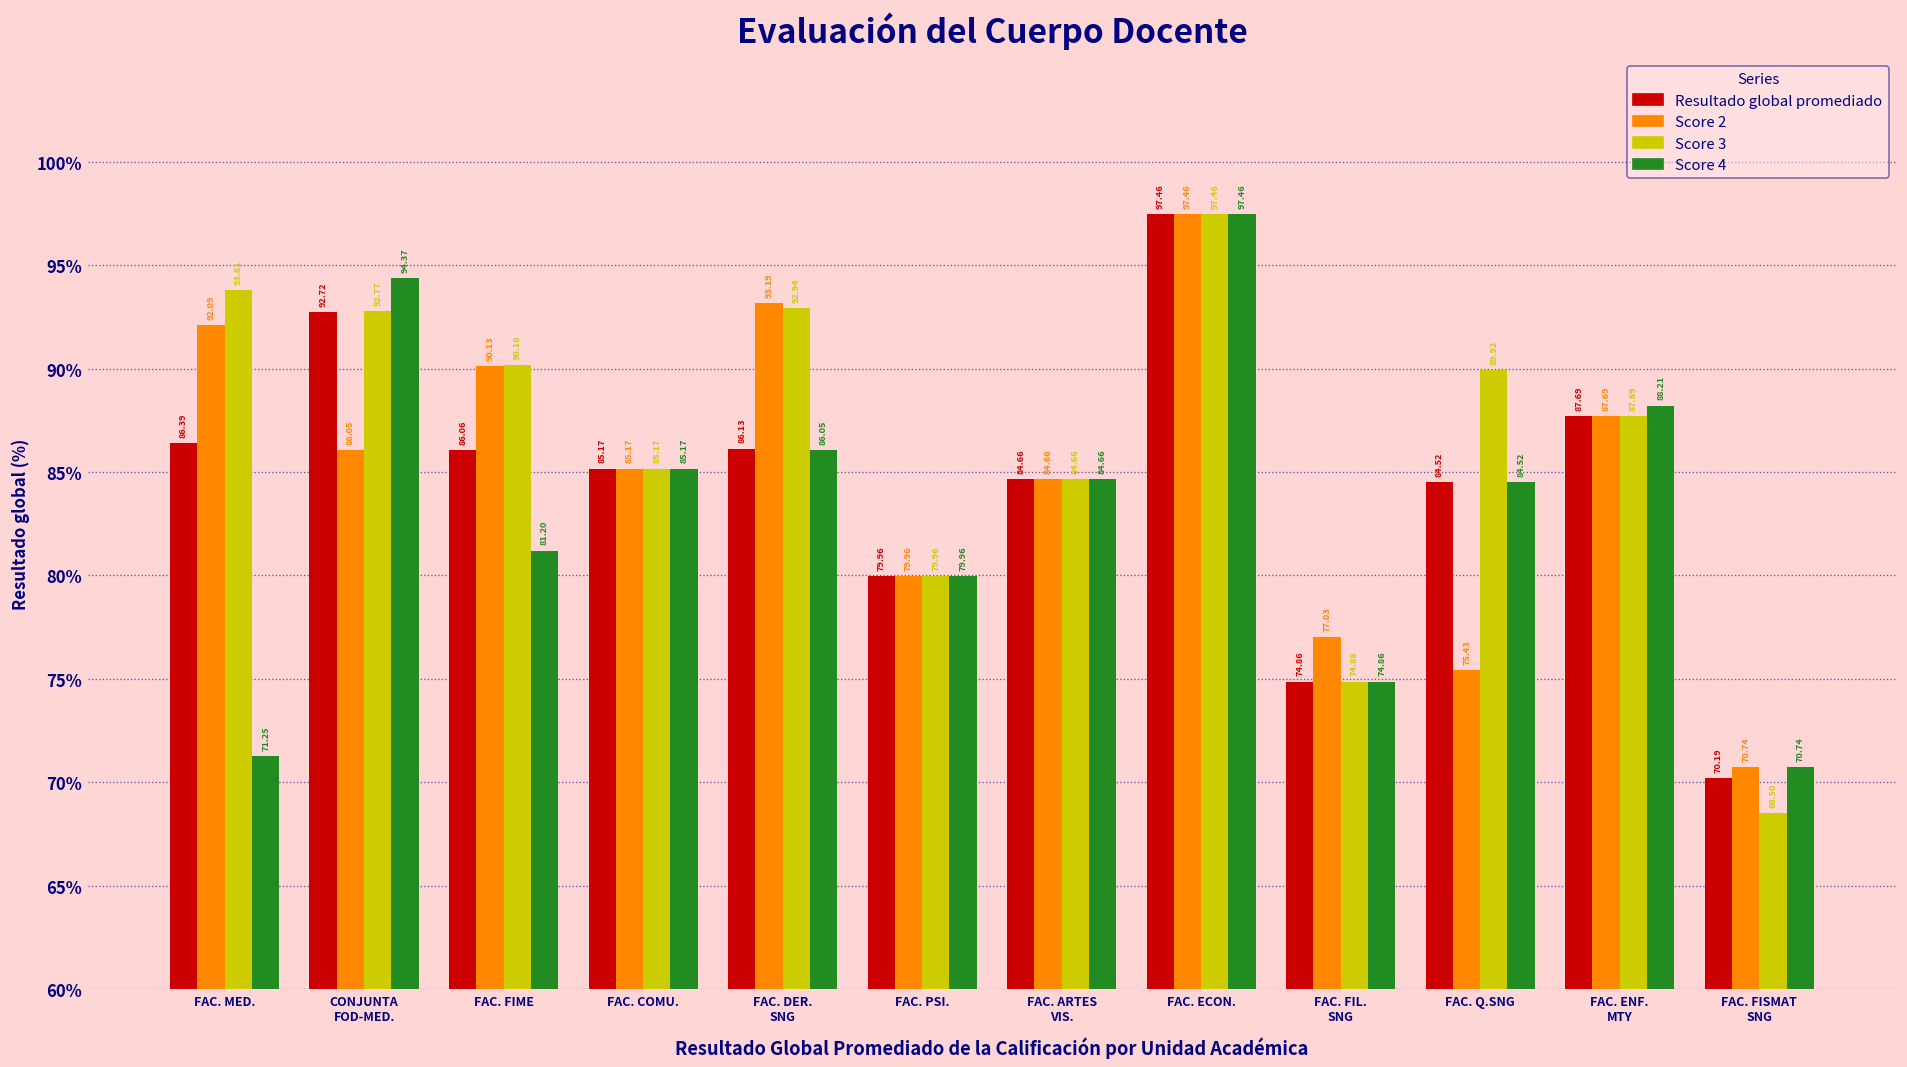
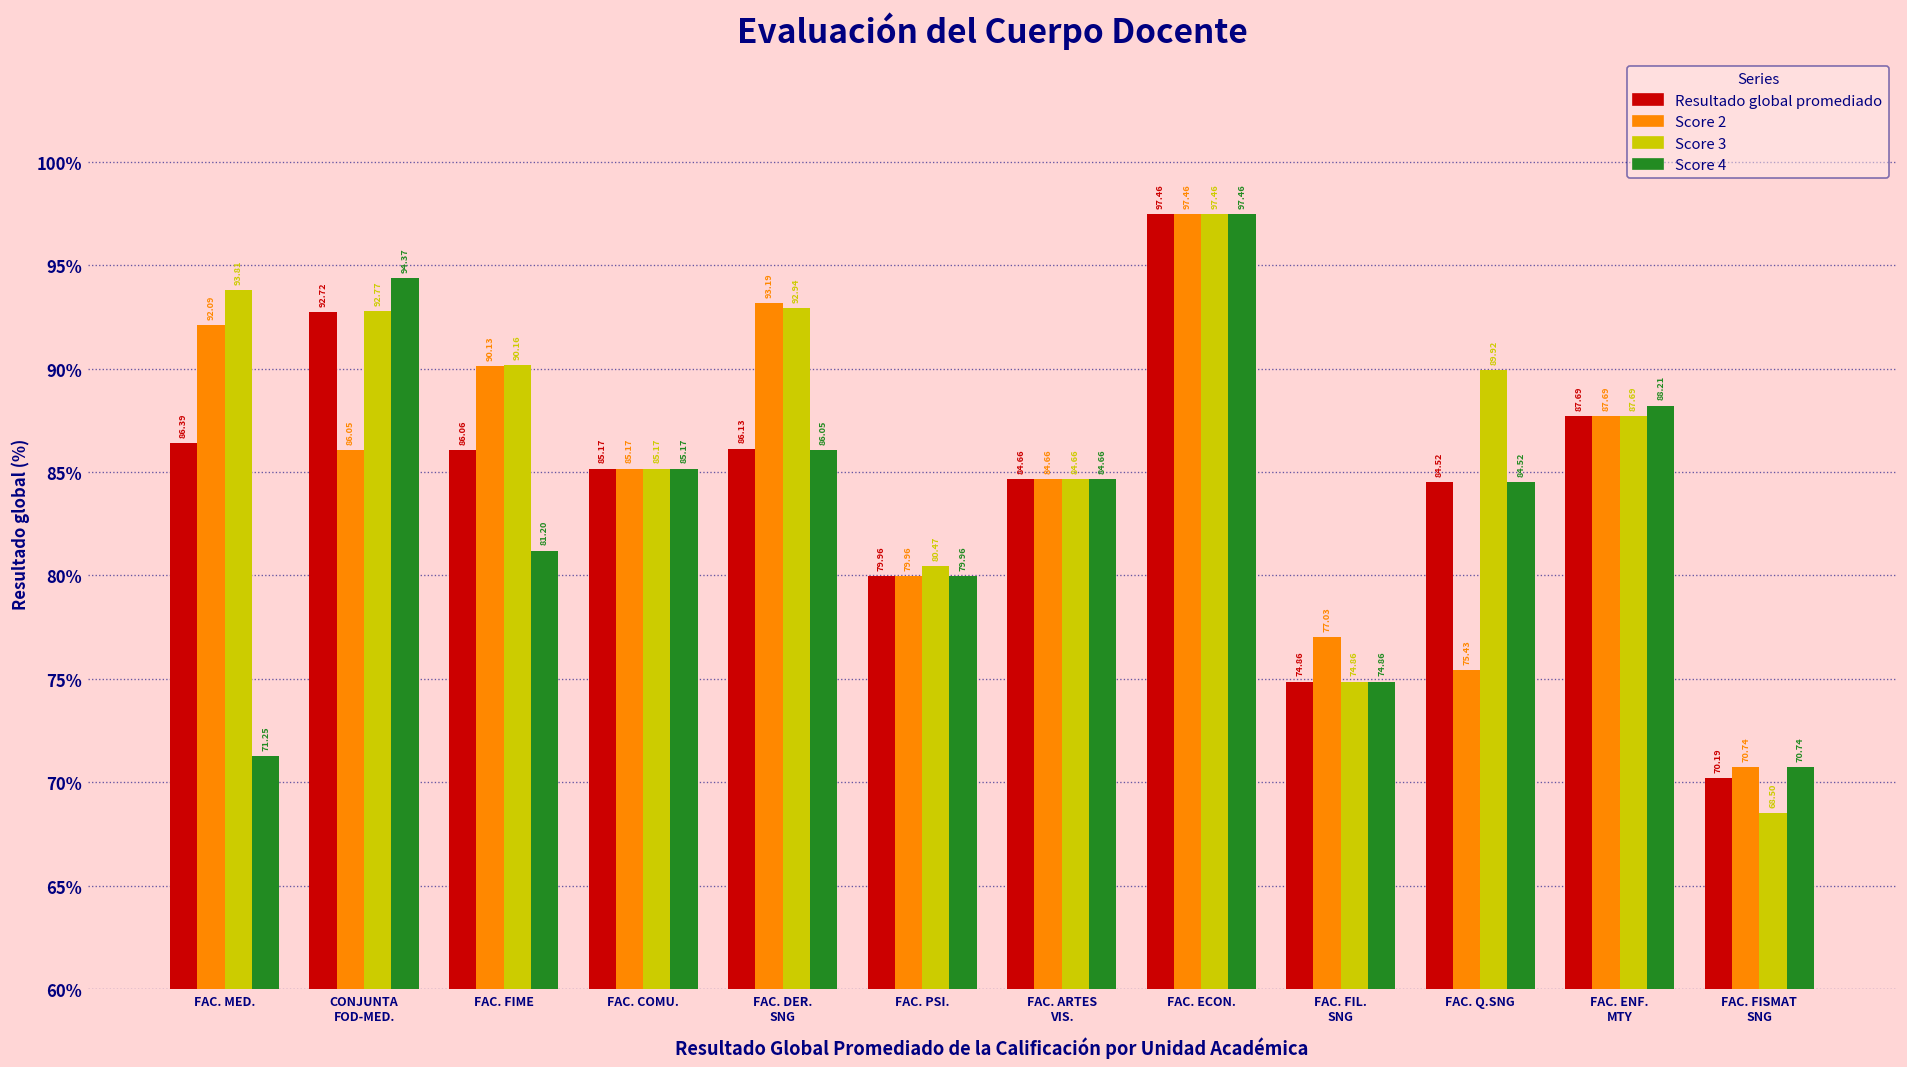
Score 3, FAC. PSI.: 79.96 -> 80.47
